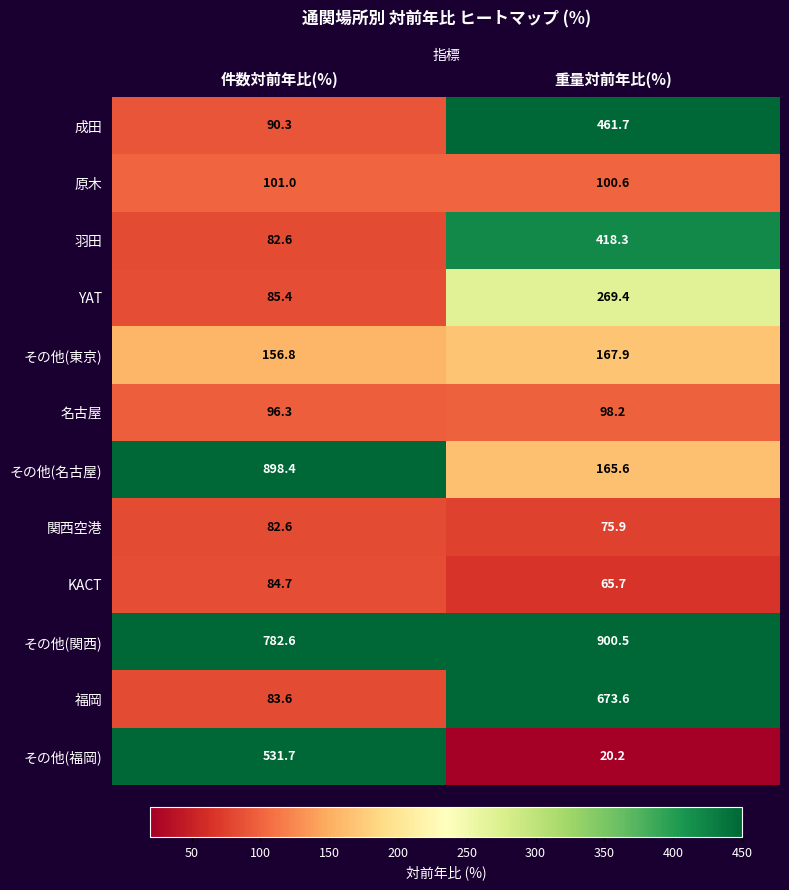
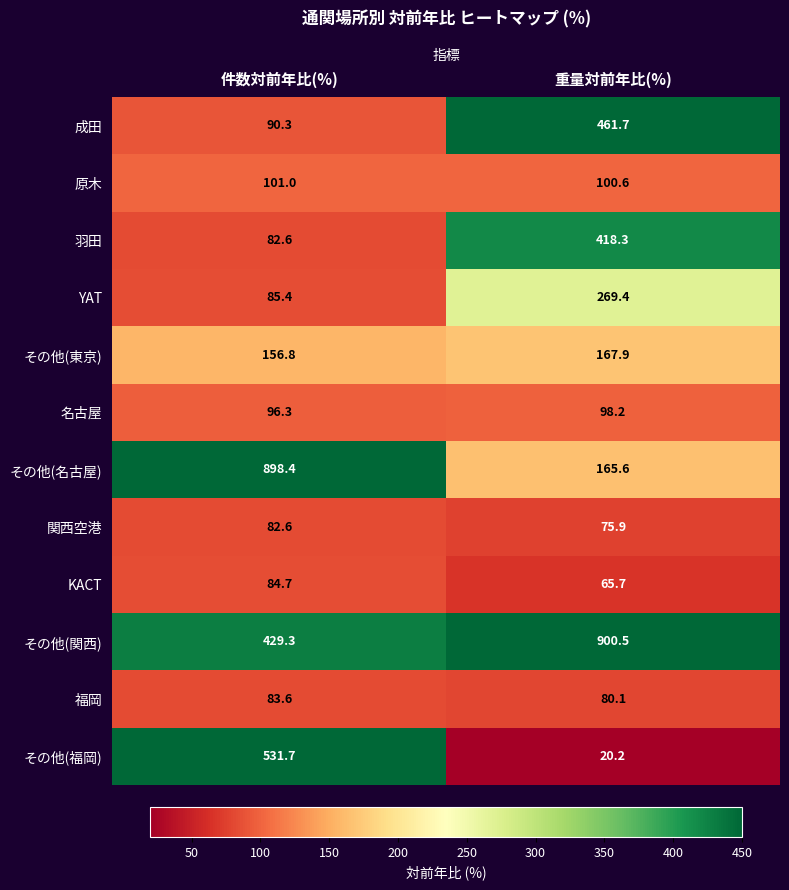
その他(関西), 件数対前年比(%): 782.6 -> 429.3
福岡, 重量対前年比(%): 673.6 -> 80.1
